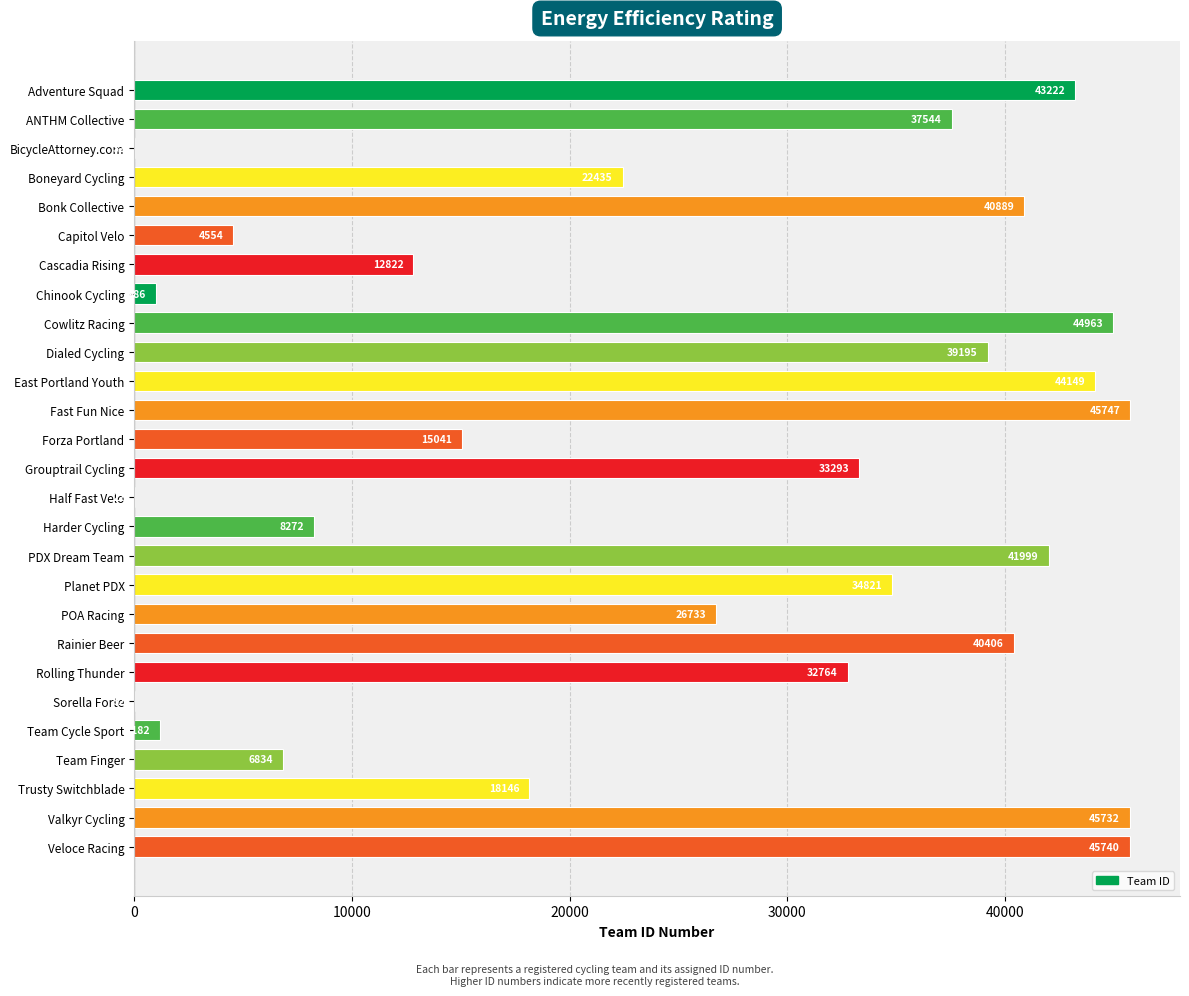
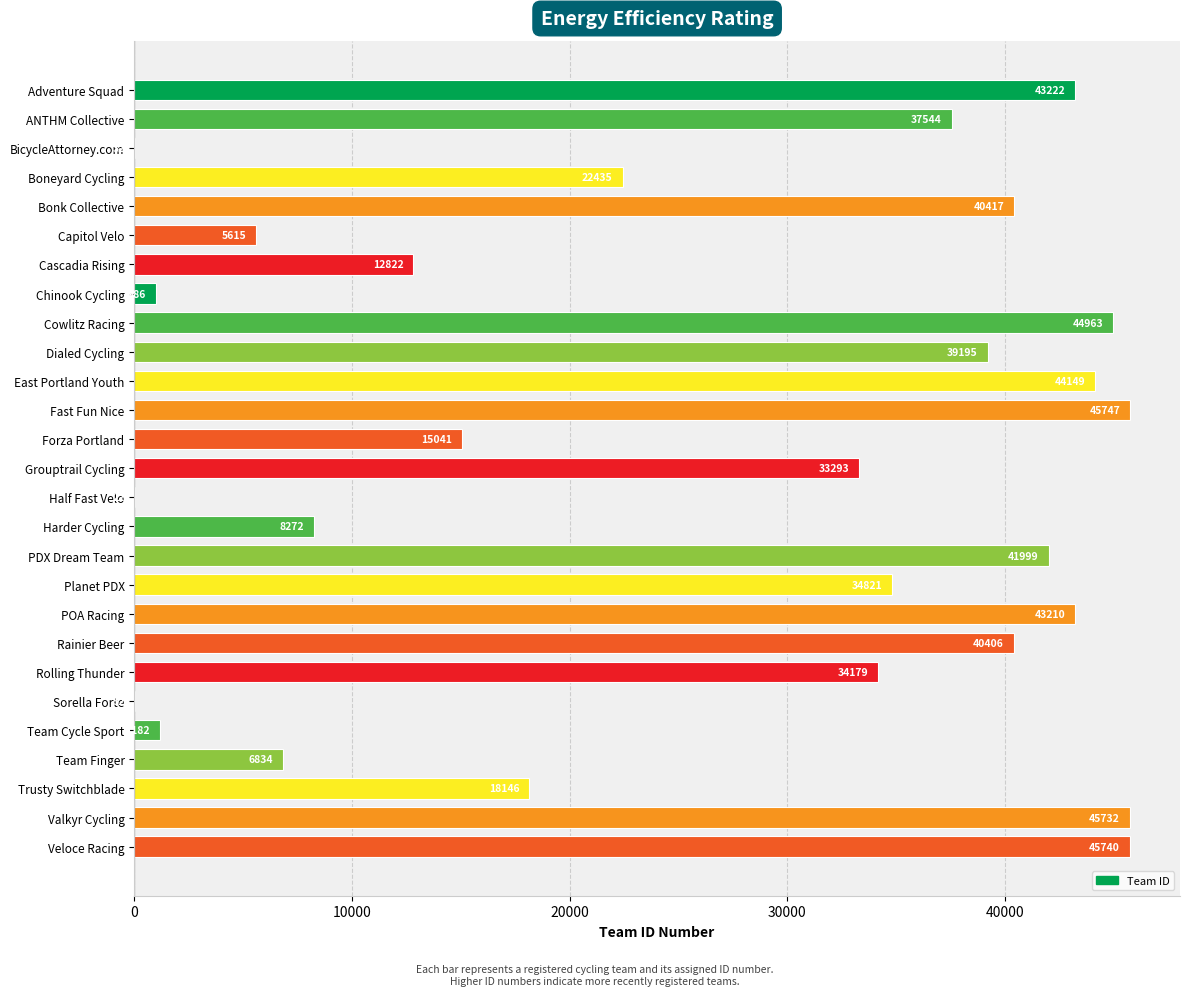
Bonk Collective: 40889 -> 40417
Capitol Velo: 4554 -> 5615
POA Racing: 26733 -> 43210
Rolling Thunder: 32764 -> 34179
